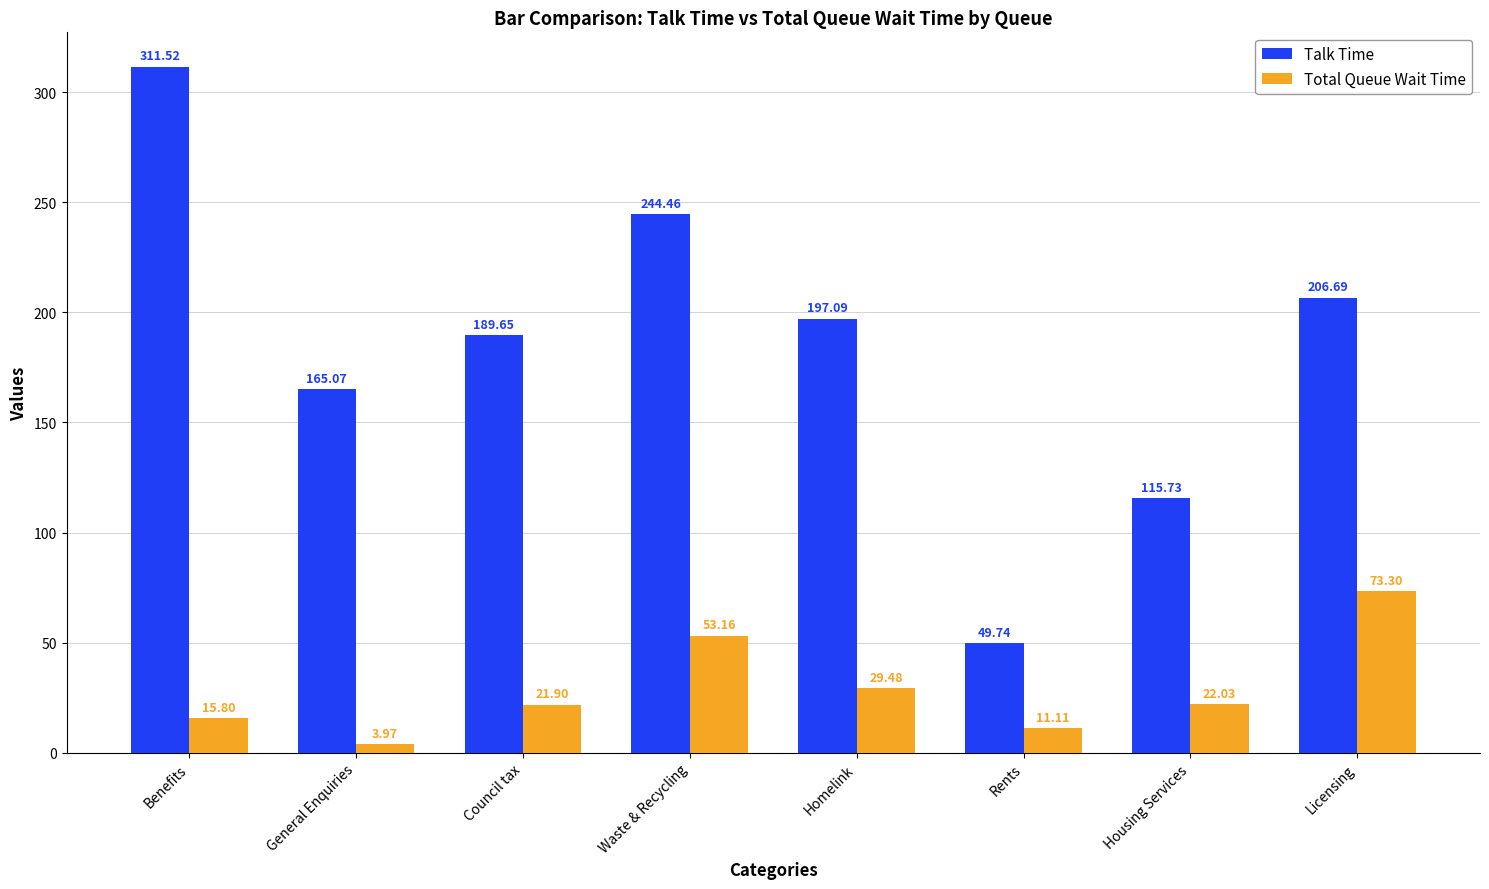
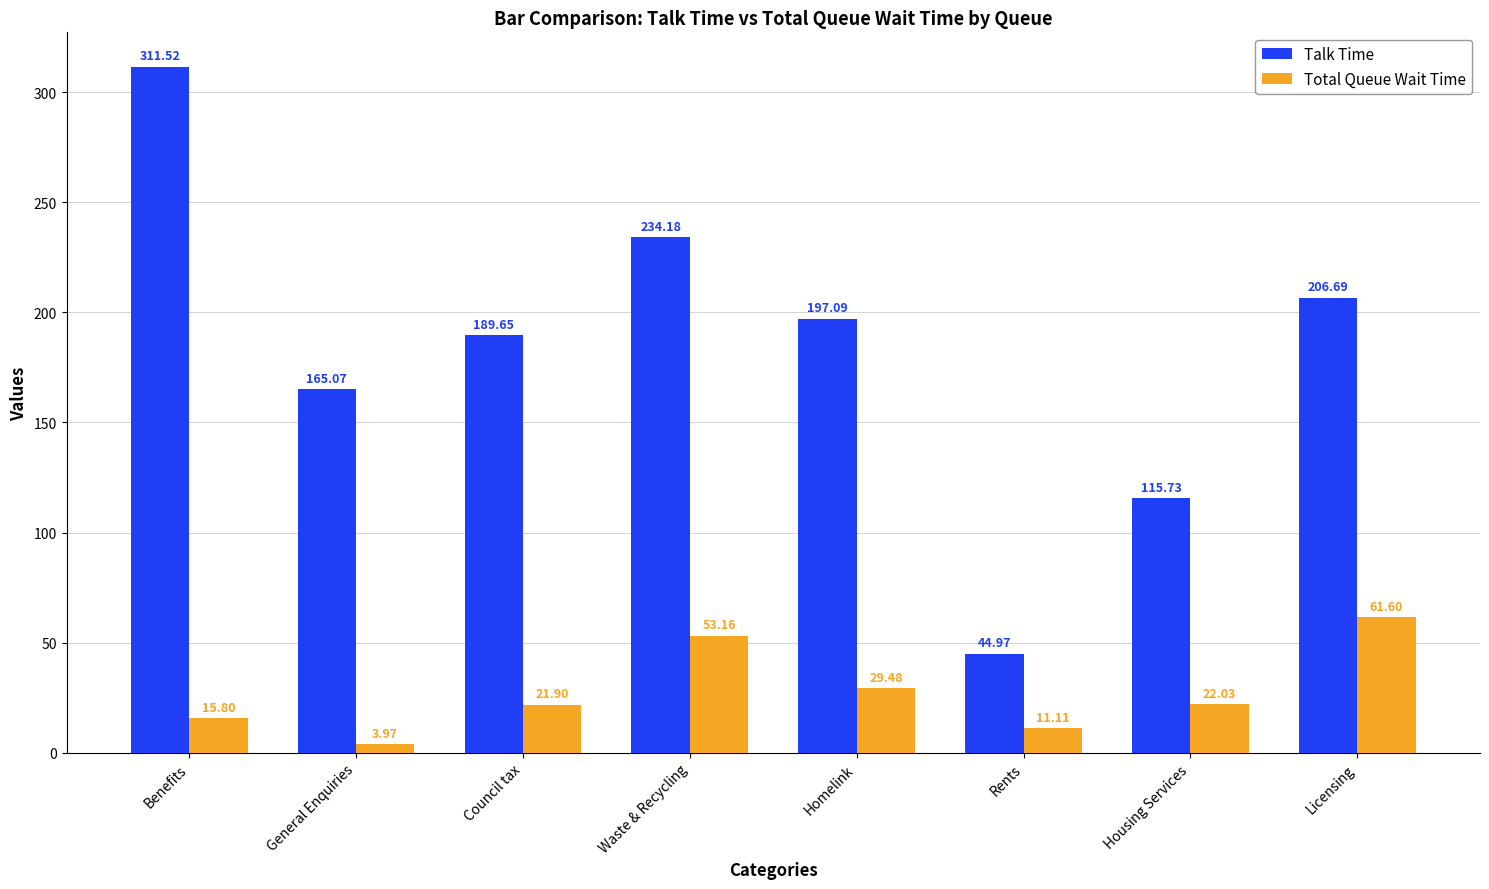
Talk Time, Waste & Recycling: 244.46 -> 234.18
Talk Time, Rents: 49.74 -> 44.97
Total Queue Wait Time, Licensing: 73.30 -> 61.60
